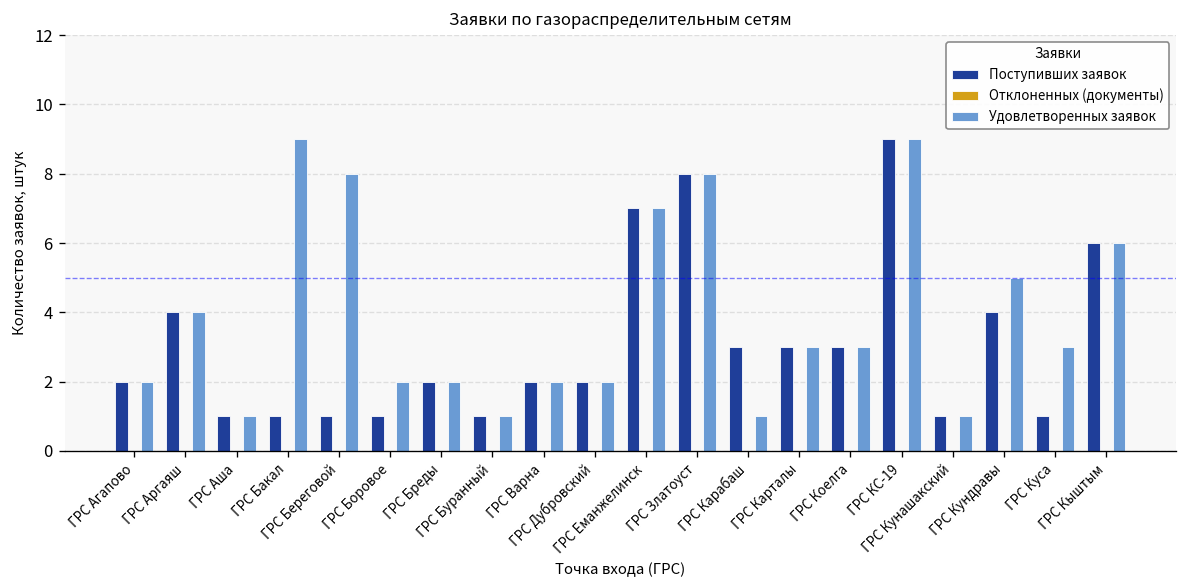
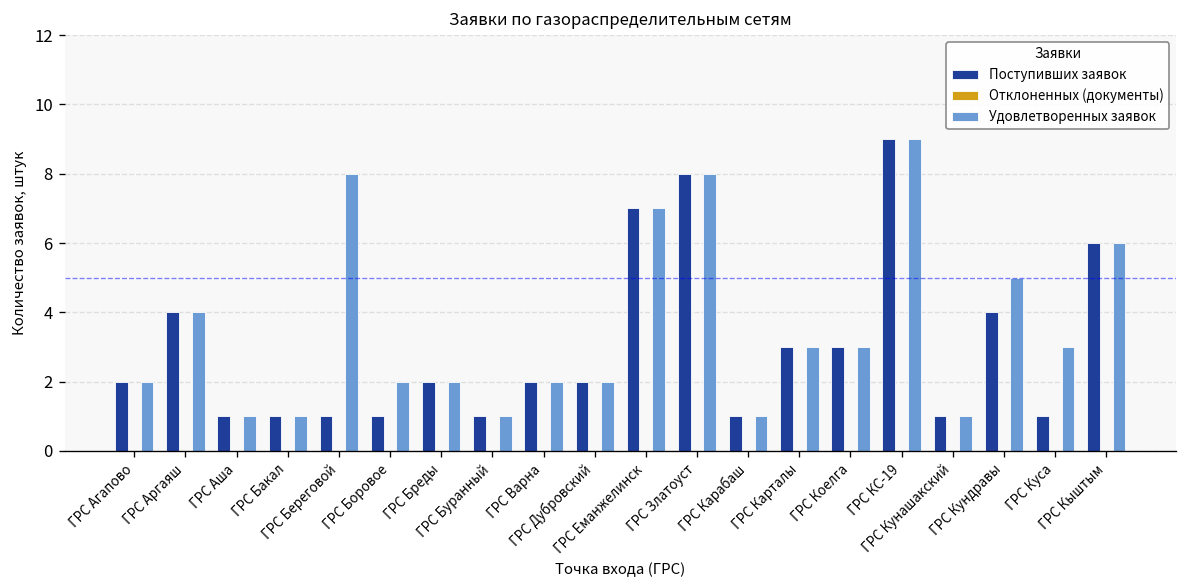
Удовлетворенных заявок, ГРС Бакал: 9 -> 1
Поступивших заявок, ГРС Карабаш: 3 -> 1
